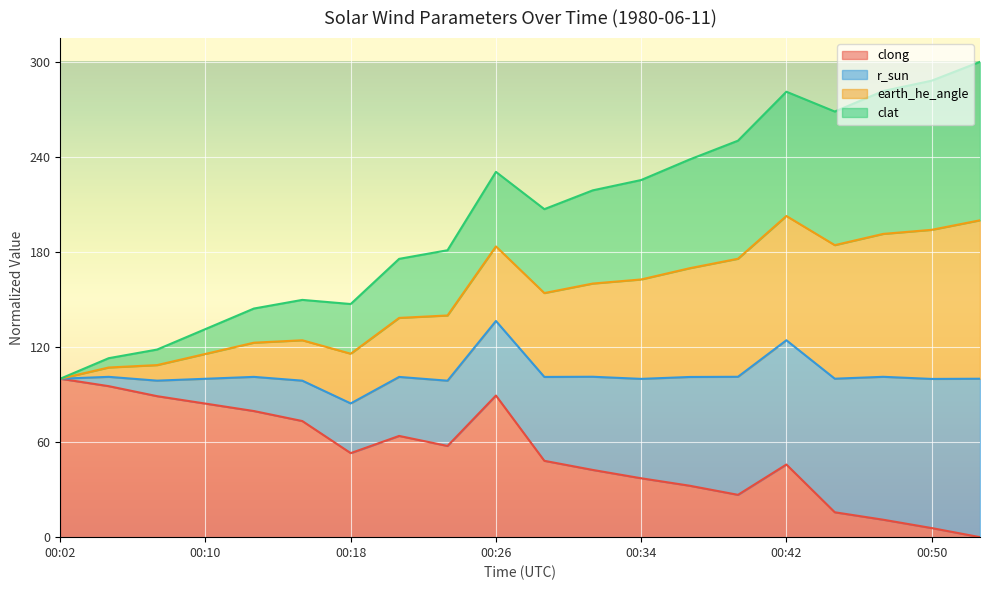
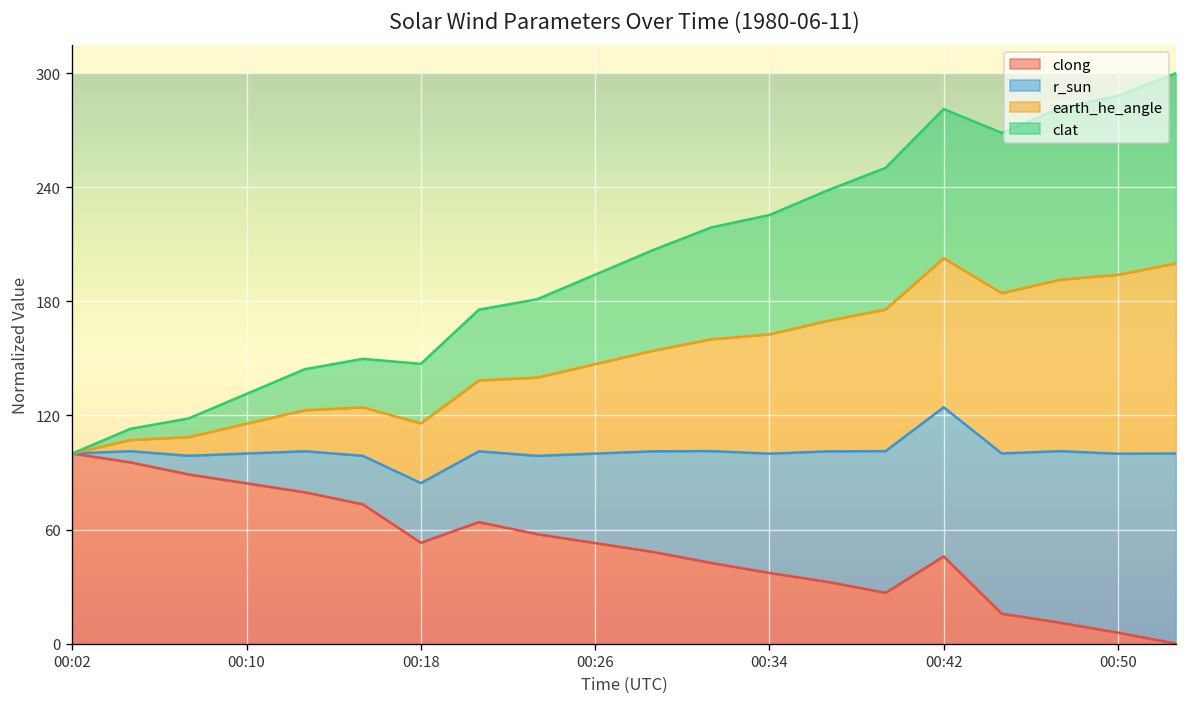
clong, 00:26: 89 -> 53
